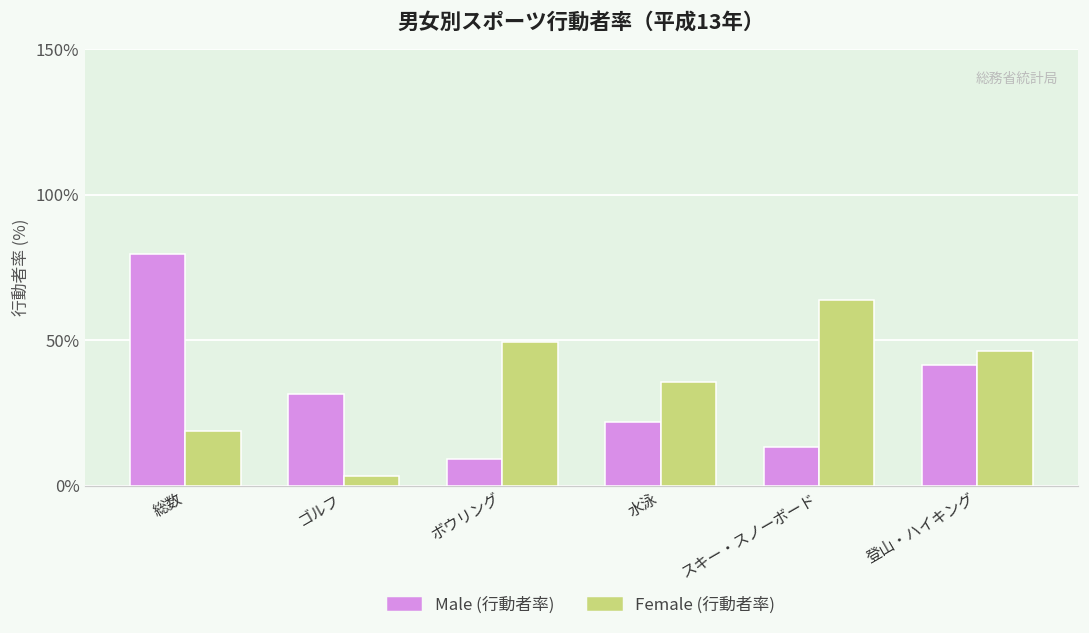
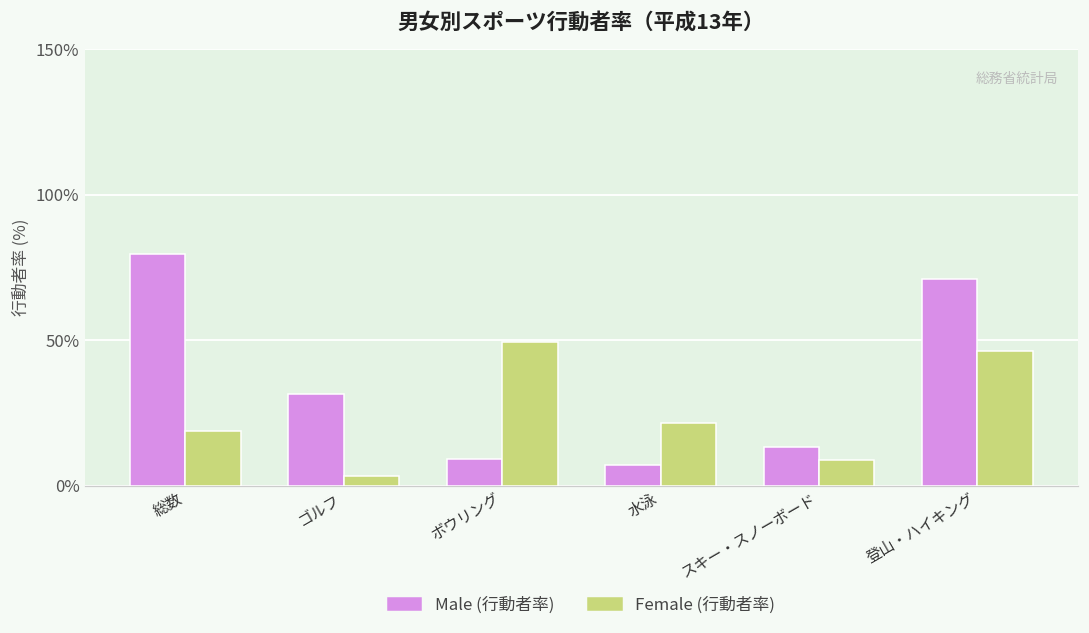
Male (行動者率), 水泳: 22% -> 7%
Female (行動者率), 水泳: 36% -> 22%
Female (行動者率), スキー・スノーボード: 64% -> 9%
Male (行動者率), 登山・ハイキング: 41% -> 71%
